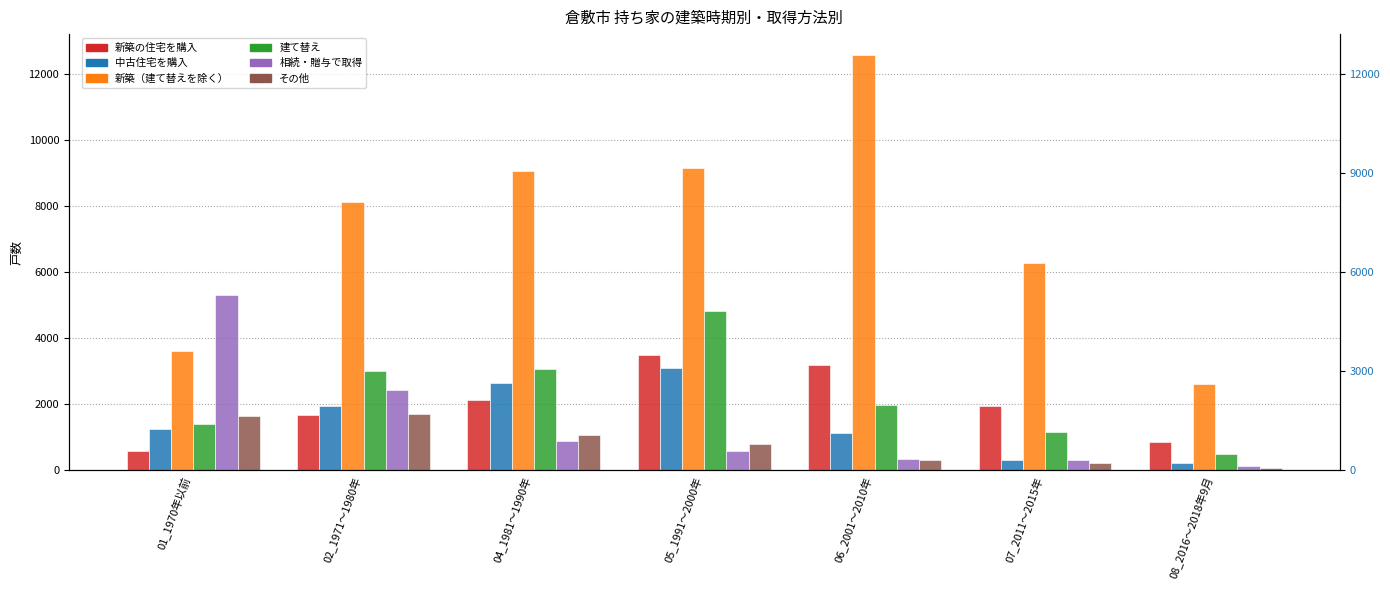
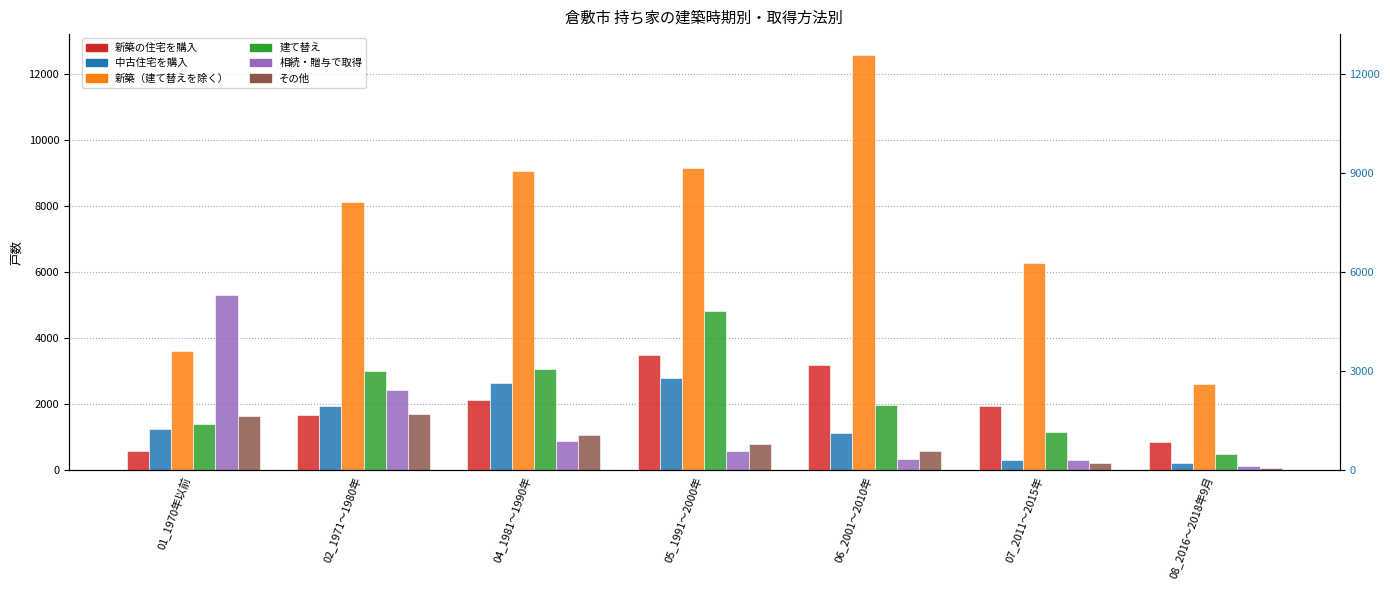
中古住宅を購入, 05_1991～2000年: 3100 -> 2800
その他, 06_2001～2010年: 300 -> 600
